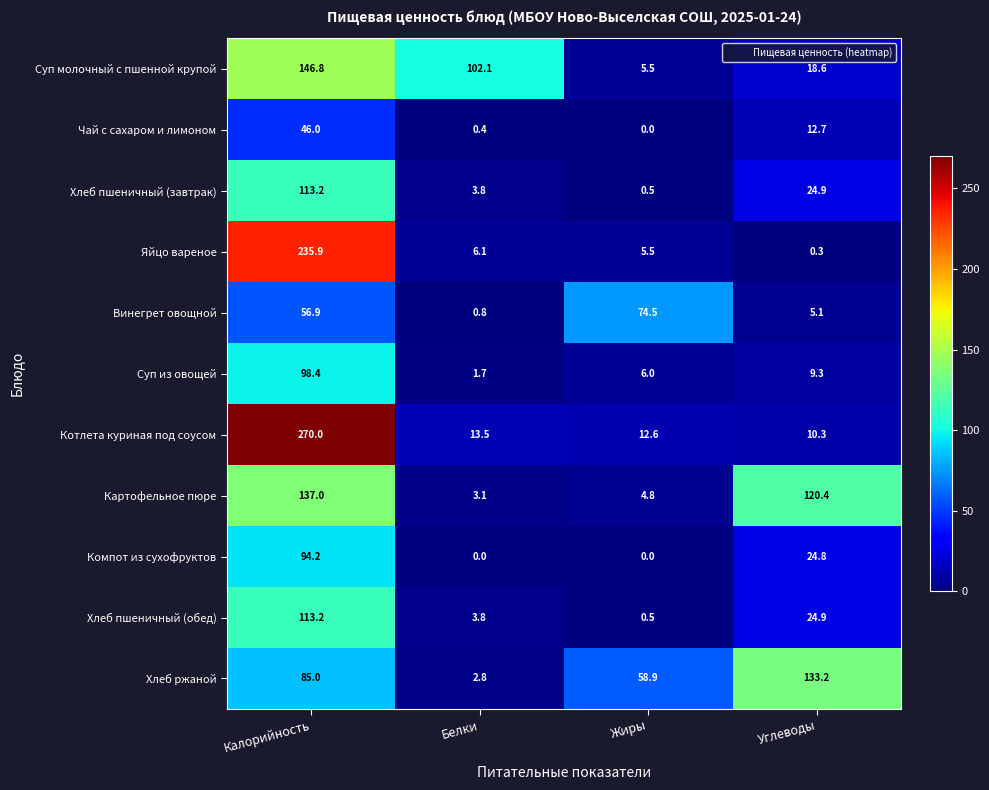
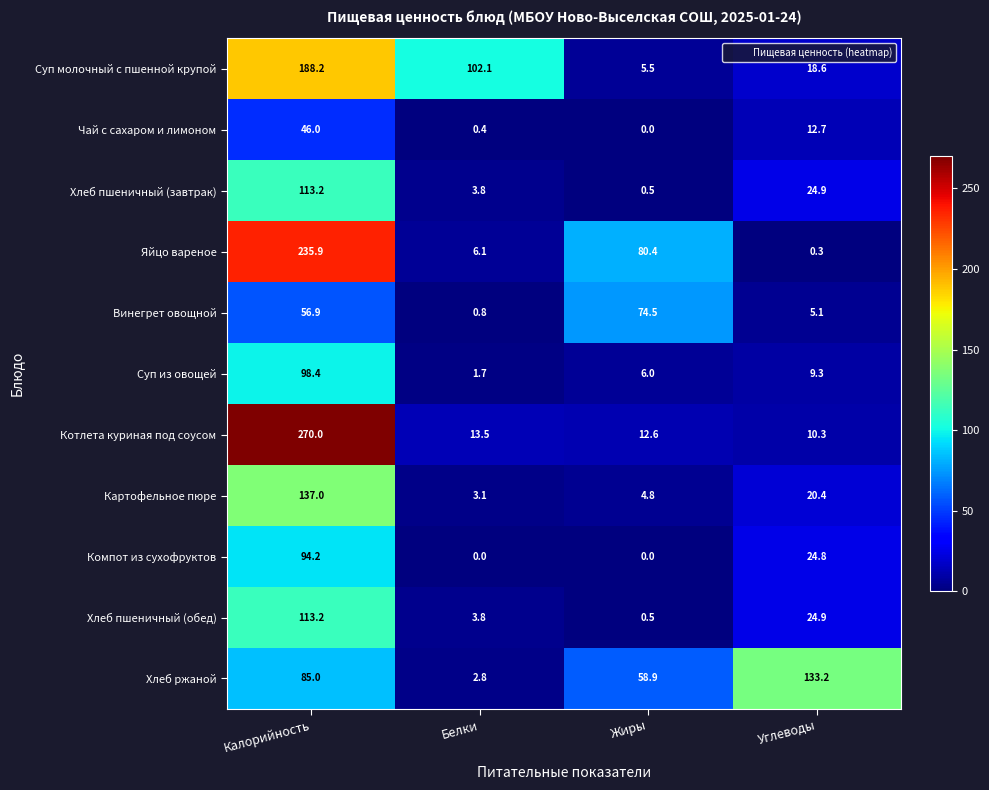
Суп молочный с пшенной крупой, Калорийность: 146.8 -> 188.2
Яйцо вареное, Жиры: 5.5 -> 80.4
Картофельное пюре, Углеводы: 120.4 -> 20.4
